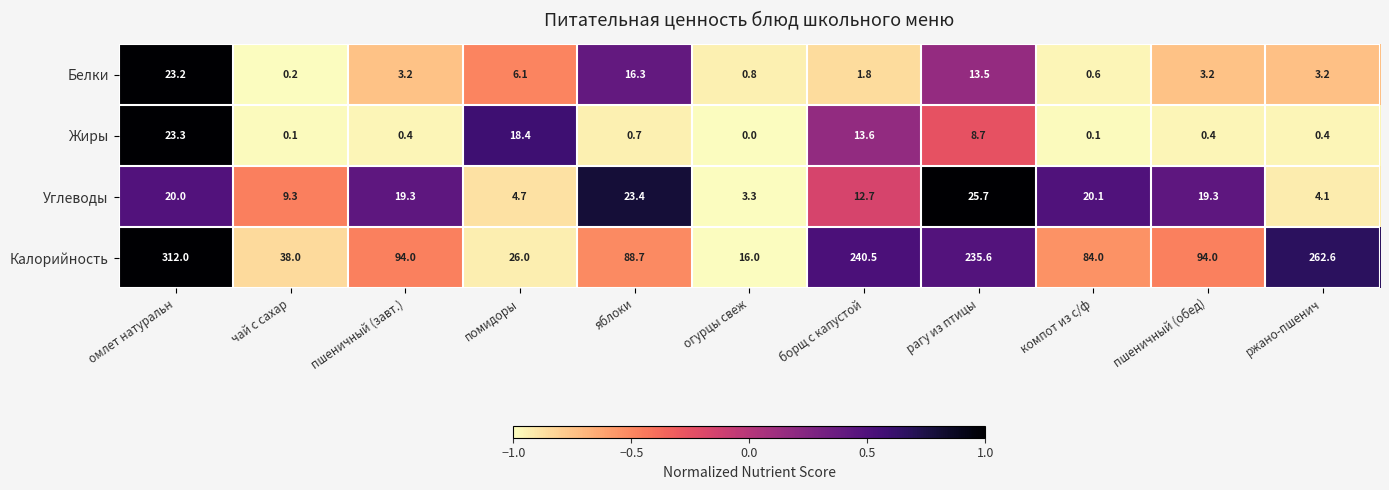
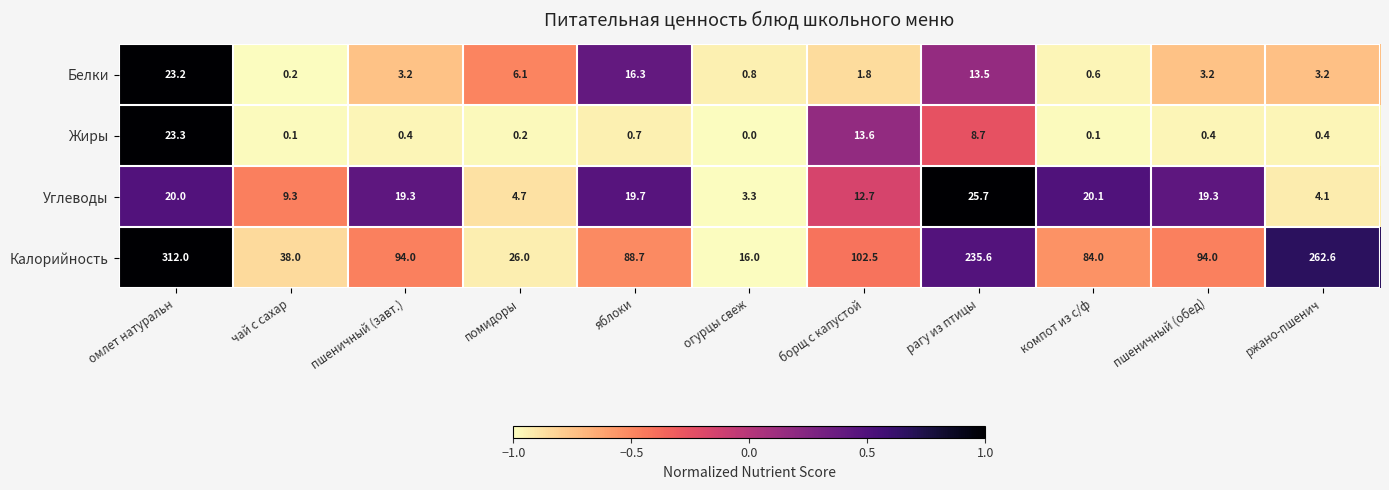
Жиры, помидоры: 18.4 -> 0.2
Углеводы, яблоки: 23.4 -> 19.7
Калорийность, борщ с капустой: 240.5 -> 102.5
